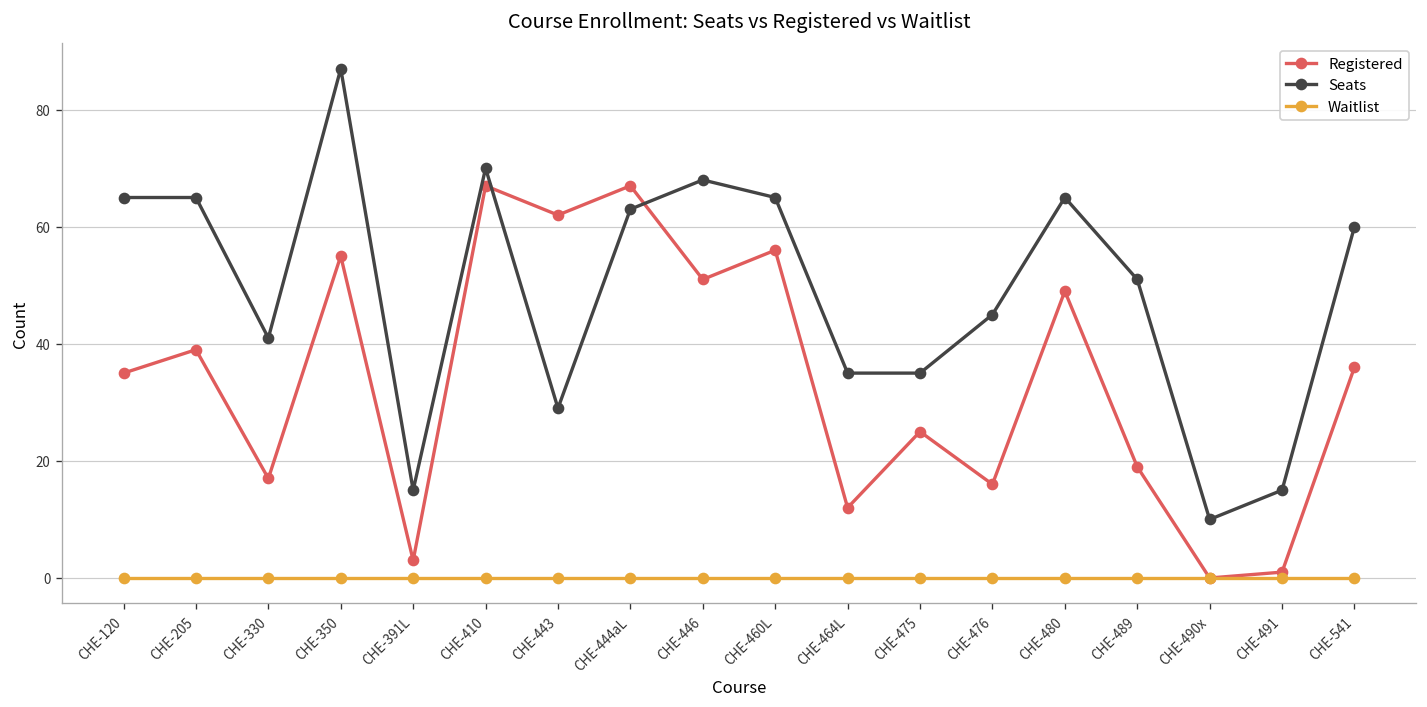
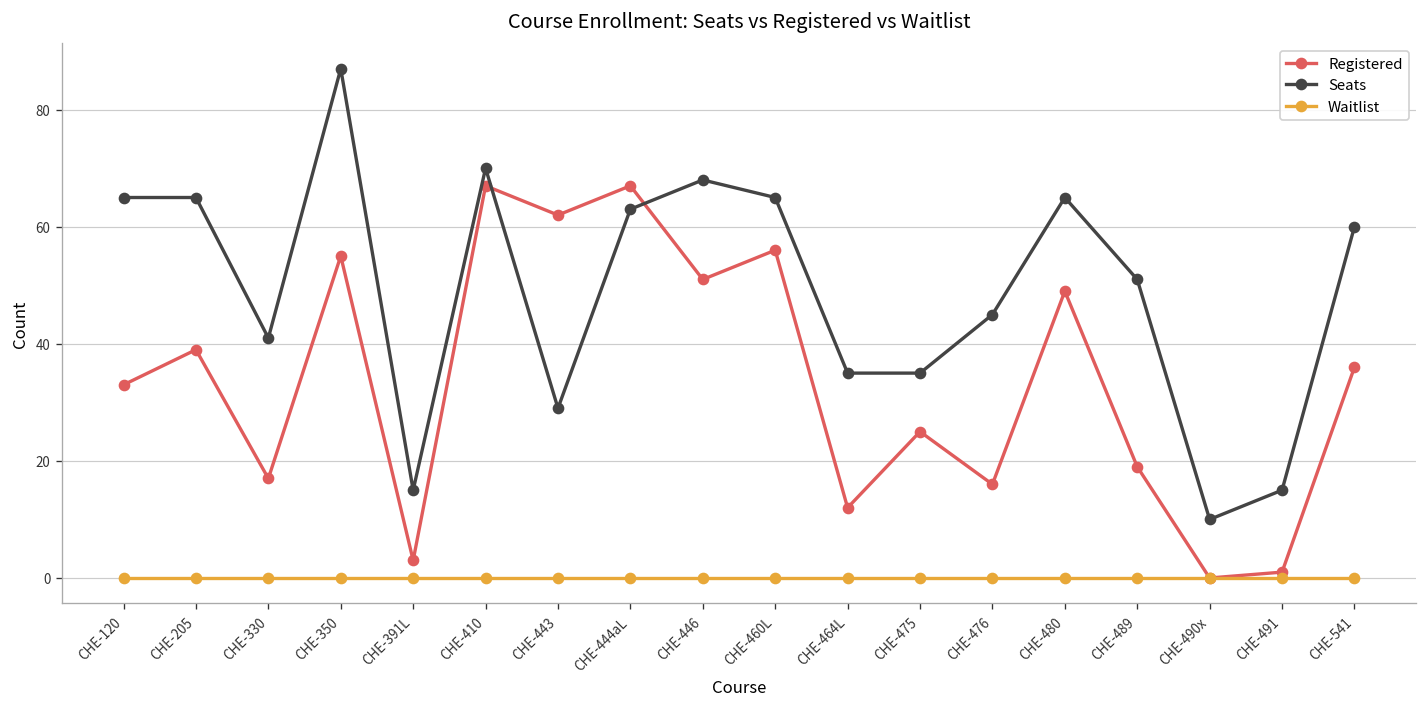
Registered, CHE-120: 35 -> 33
